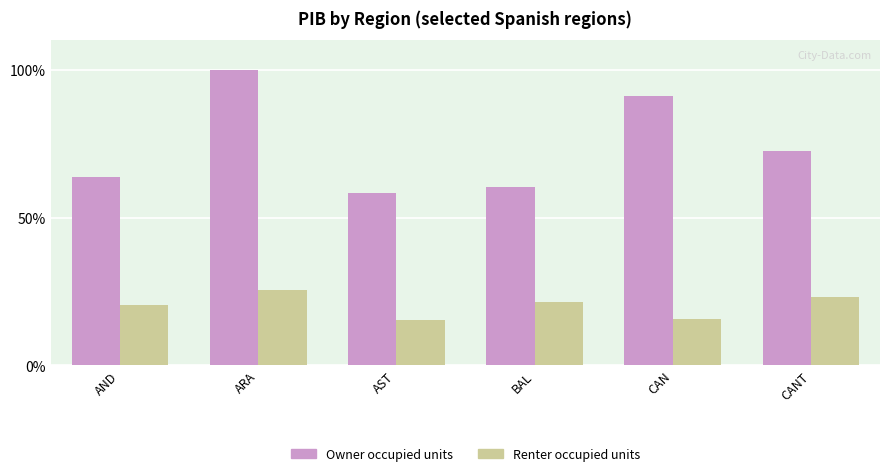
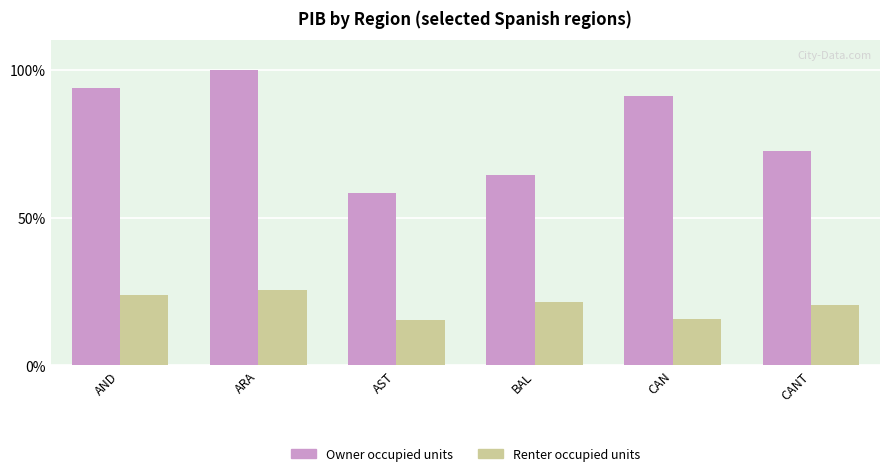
Owner occupied units, AND: 64% -> 94%
Renter occupied units, AND: 20% -> 24%
Owner occupied units, BAL: 60% -> 65%
Renter occupied units, CANT: 23% -> 20%
